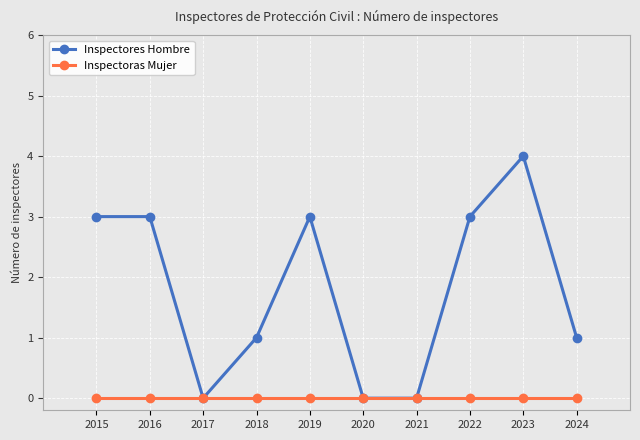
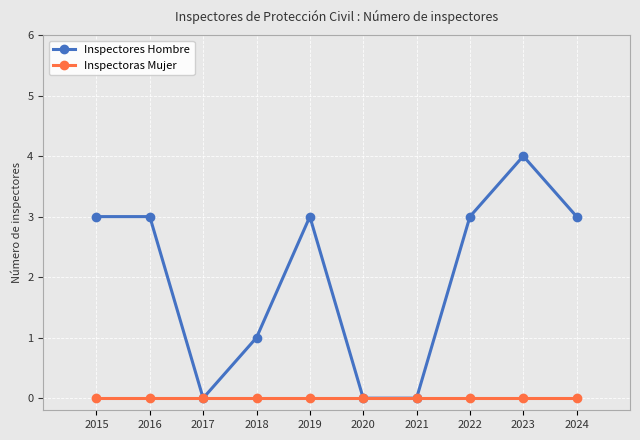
Inspectores Hombre, 2024: 1 -> 3
